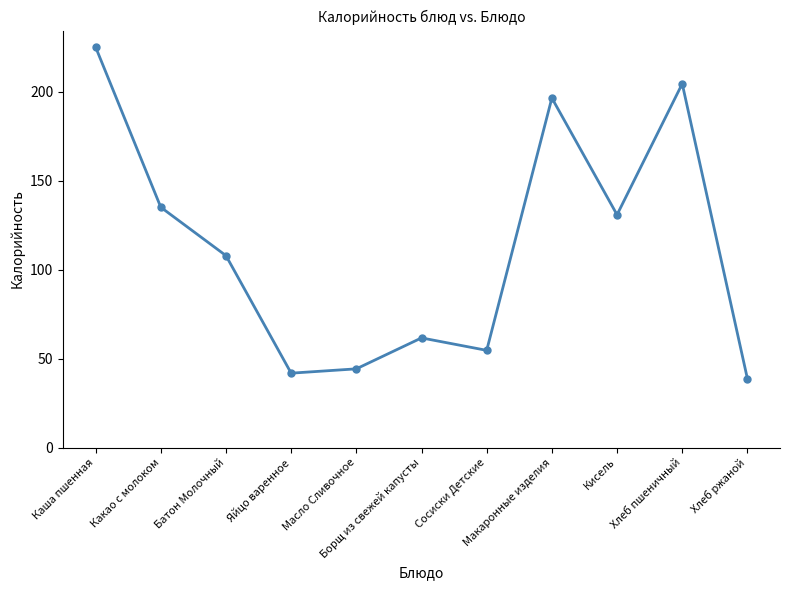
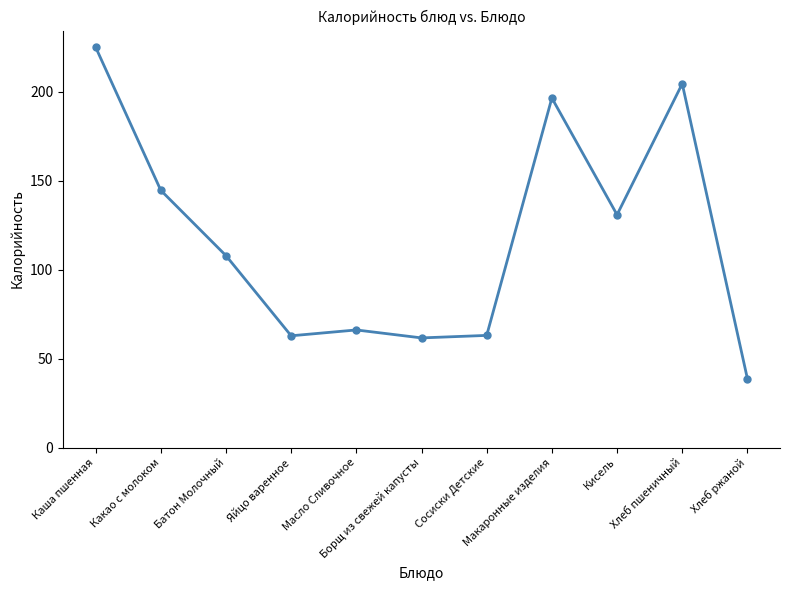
Какао с молоком: 135 -> 145
Яйцо варенное: 42 -> 63
Масло Сливочное: 44 -> 66
Сосиски Детские: 55 -> 63
